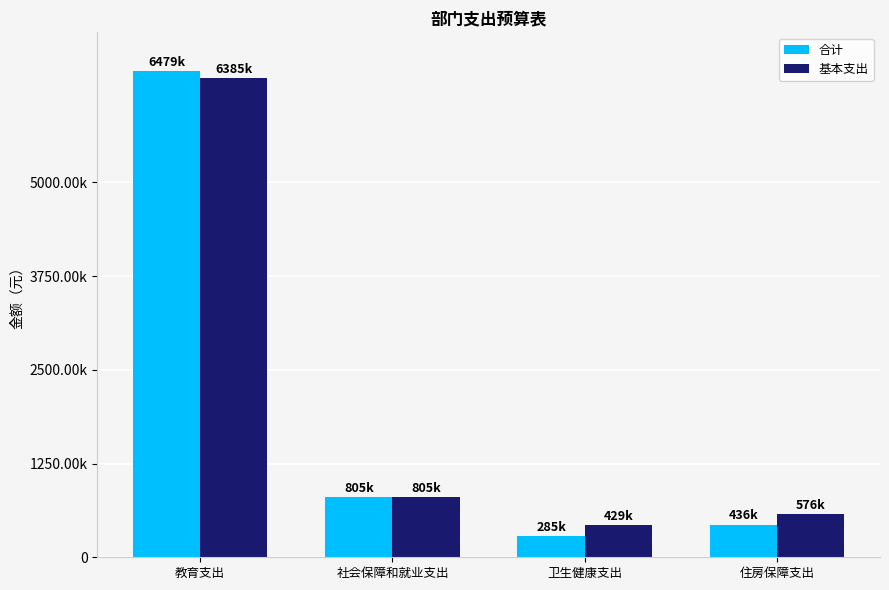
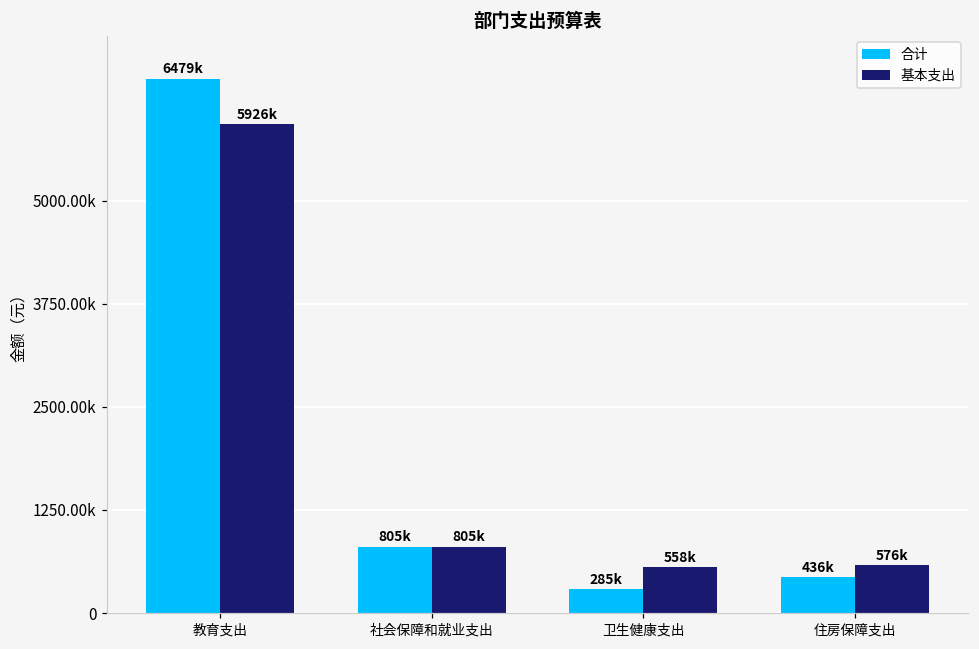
基本支出, 教育支出: 6385k -> 5926k
基本支出, 卫生健康支出: 429k -> 558k
